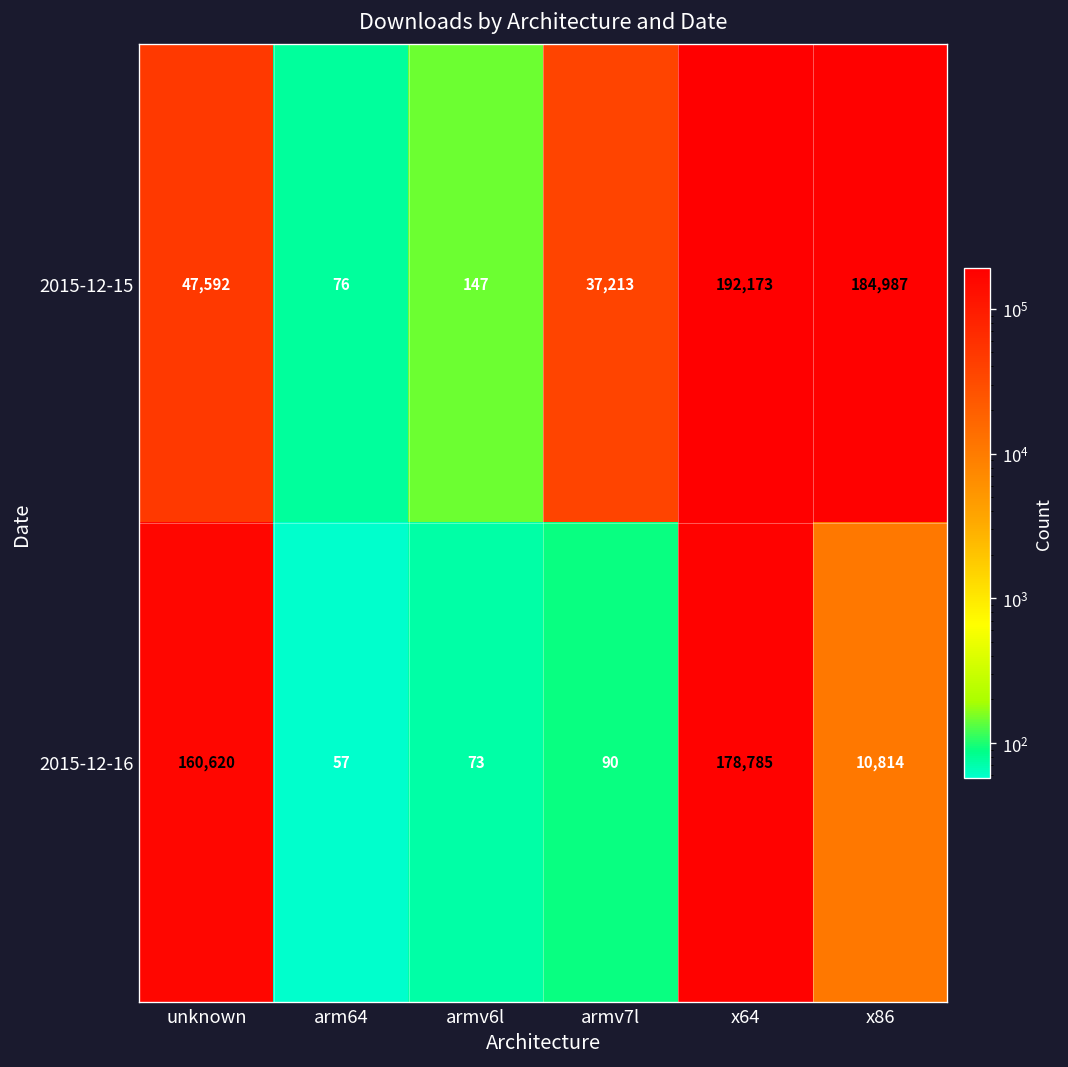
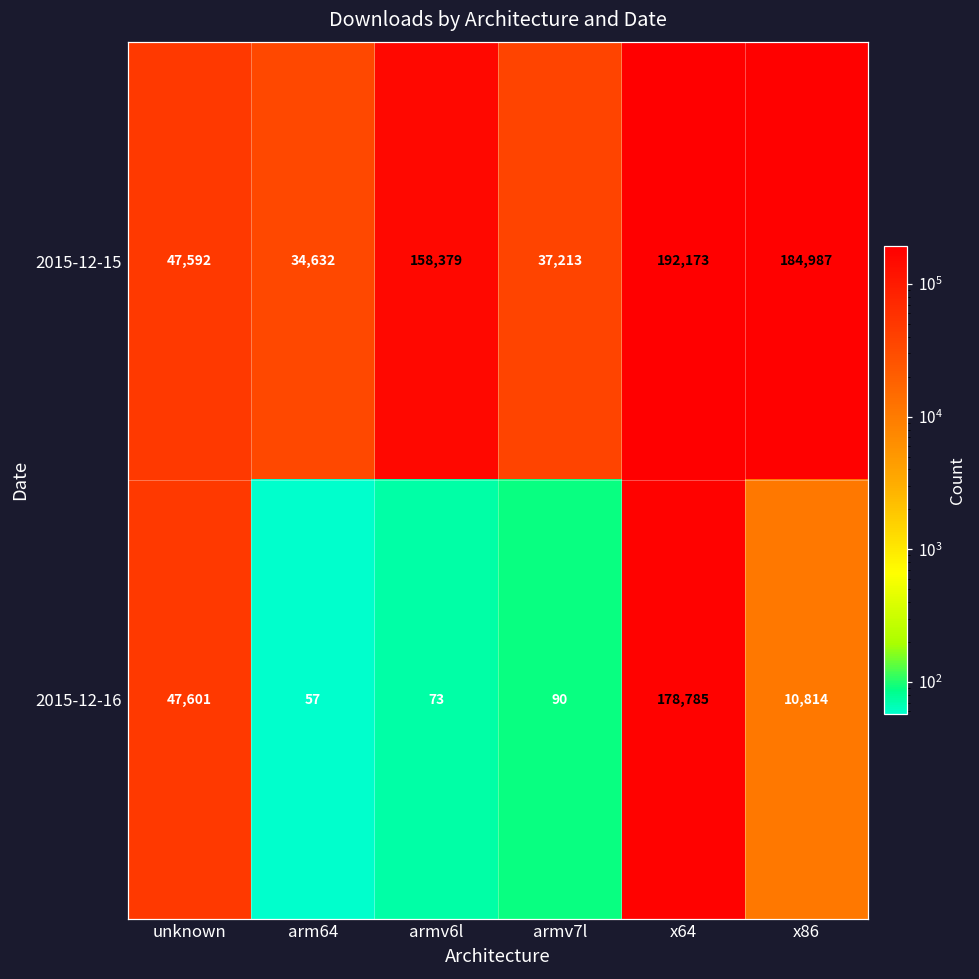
2015-12-15, arm64: 76 -> 34,632
2015-12-15, armv6l: 147 -> 158,379
2015-12-16, unknown: 160,620 -> 47,601
